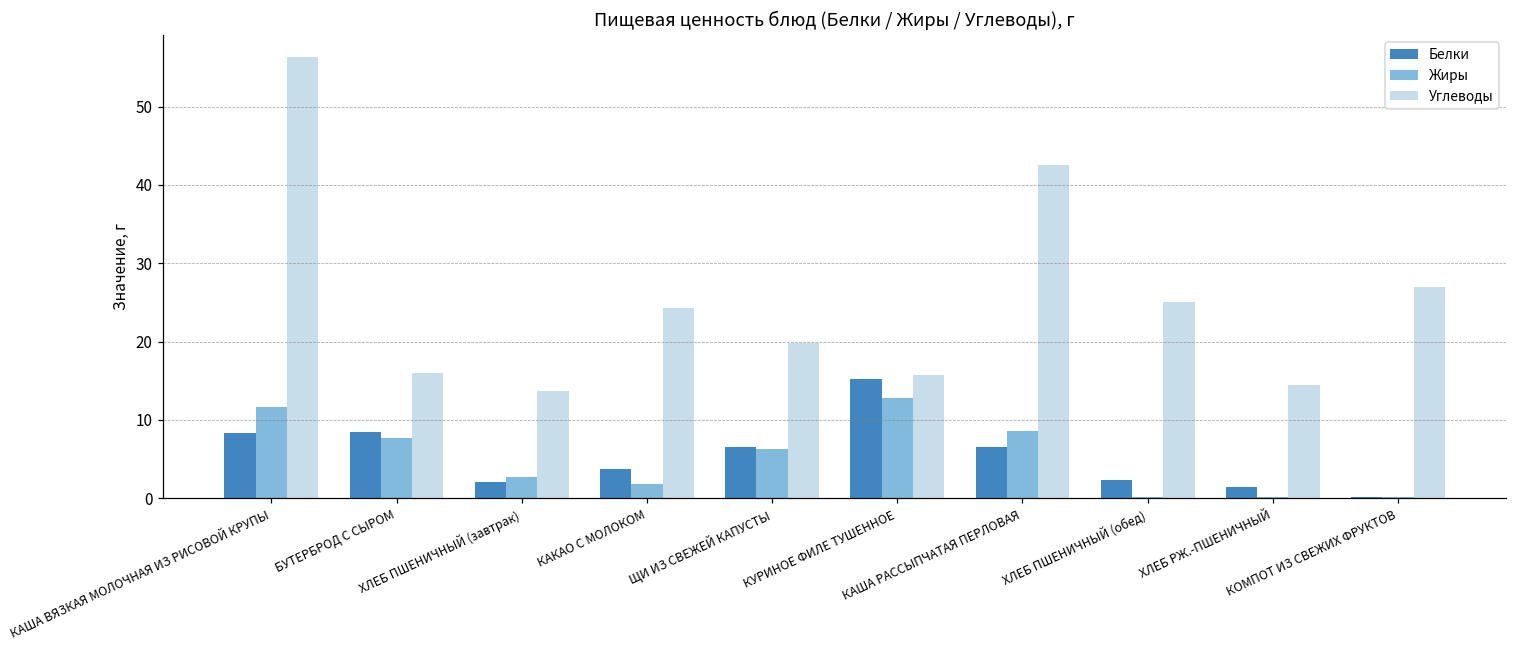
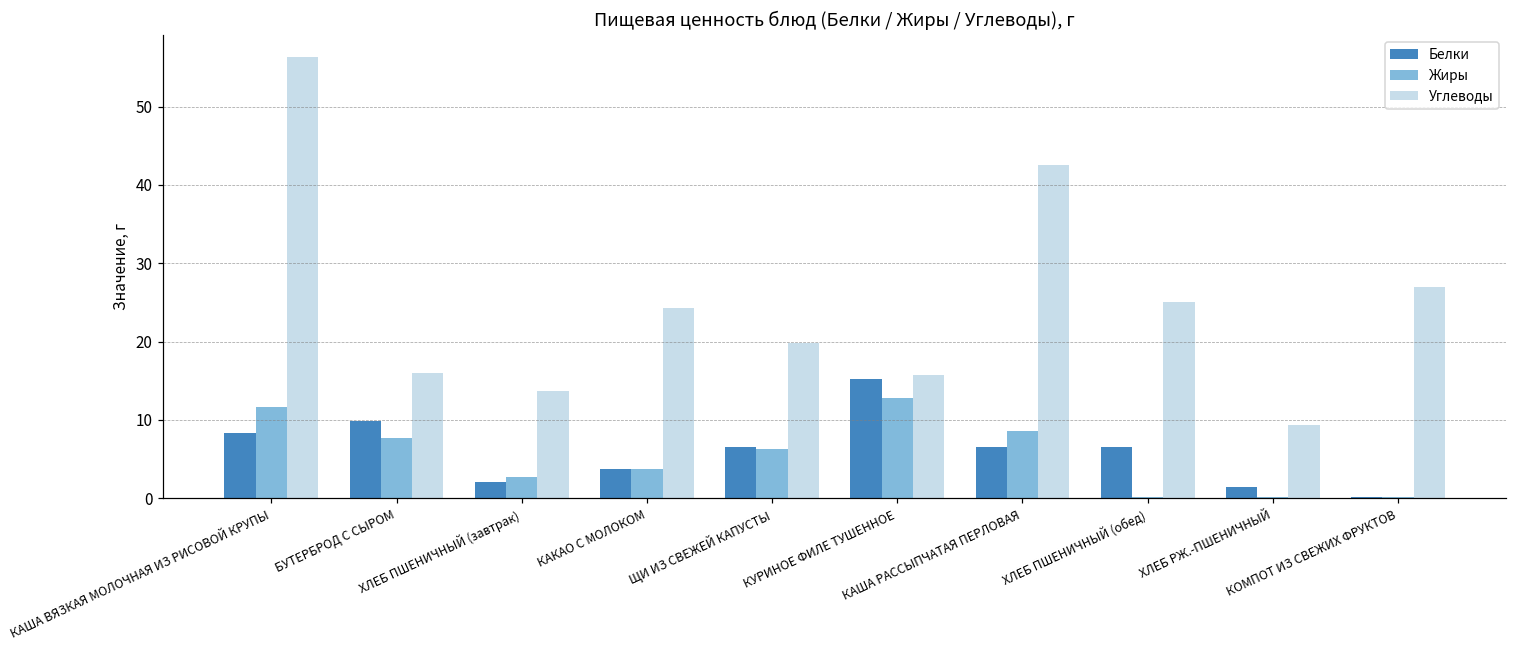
Белки, БУТЕРБРОД С СЫРОМ: 9 -> 10
Жиры, КАКАО С МОЛОКОМ: 2 -> 4
Белки, ХЛЕБ ПШЕНИЧНЫЙ (обед): 2 -> 7
Углеводы, ХЛЕБ РЖ.-ПШЕНИЧНЫЙ: 14 -> 9
